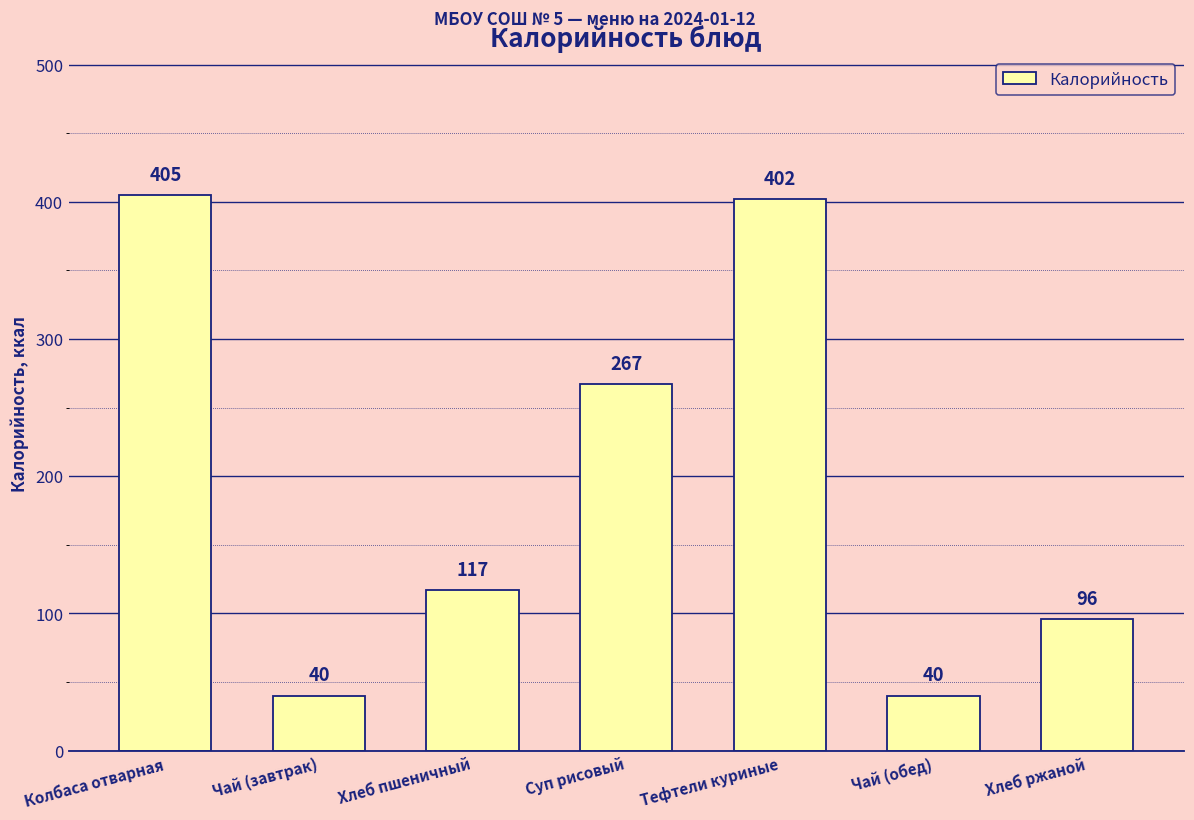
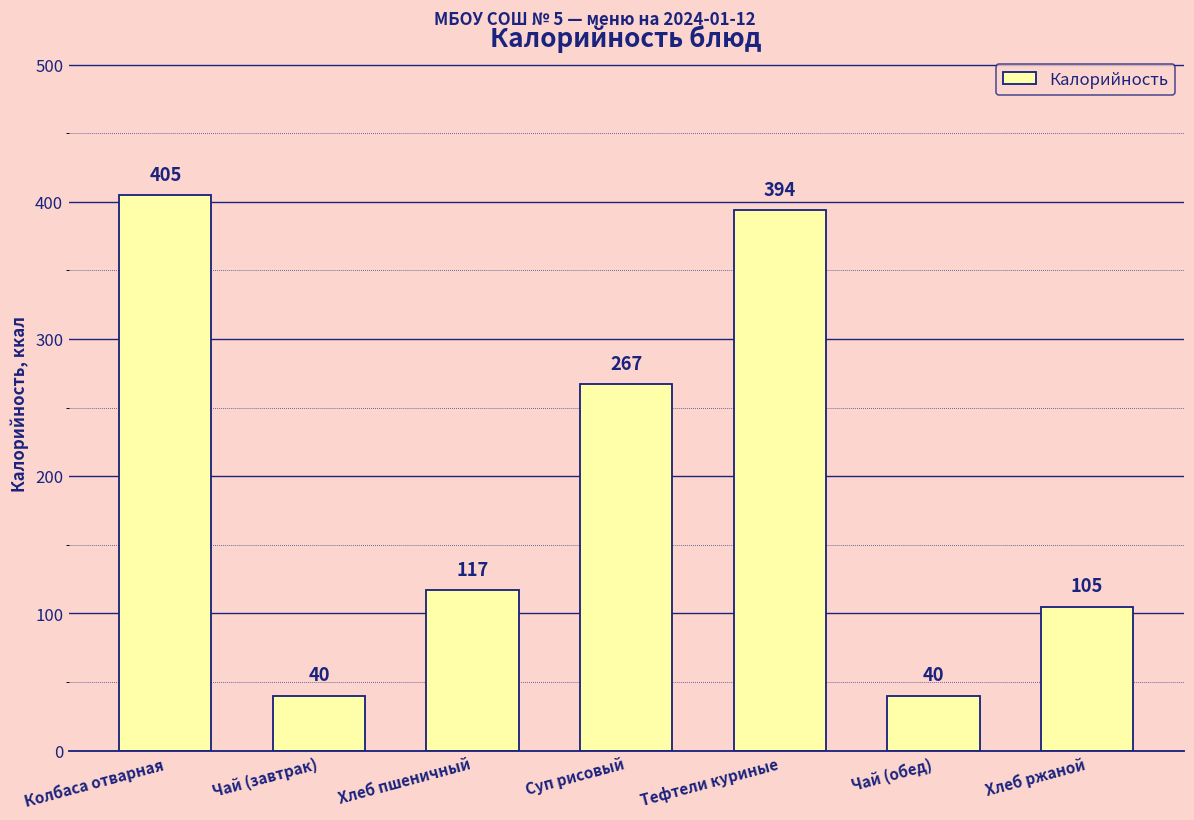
Тефтели куриные: 402 -> 394
Хлеб ржаной: 96 -> 105
